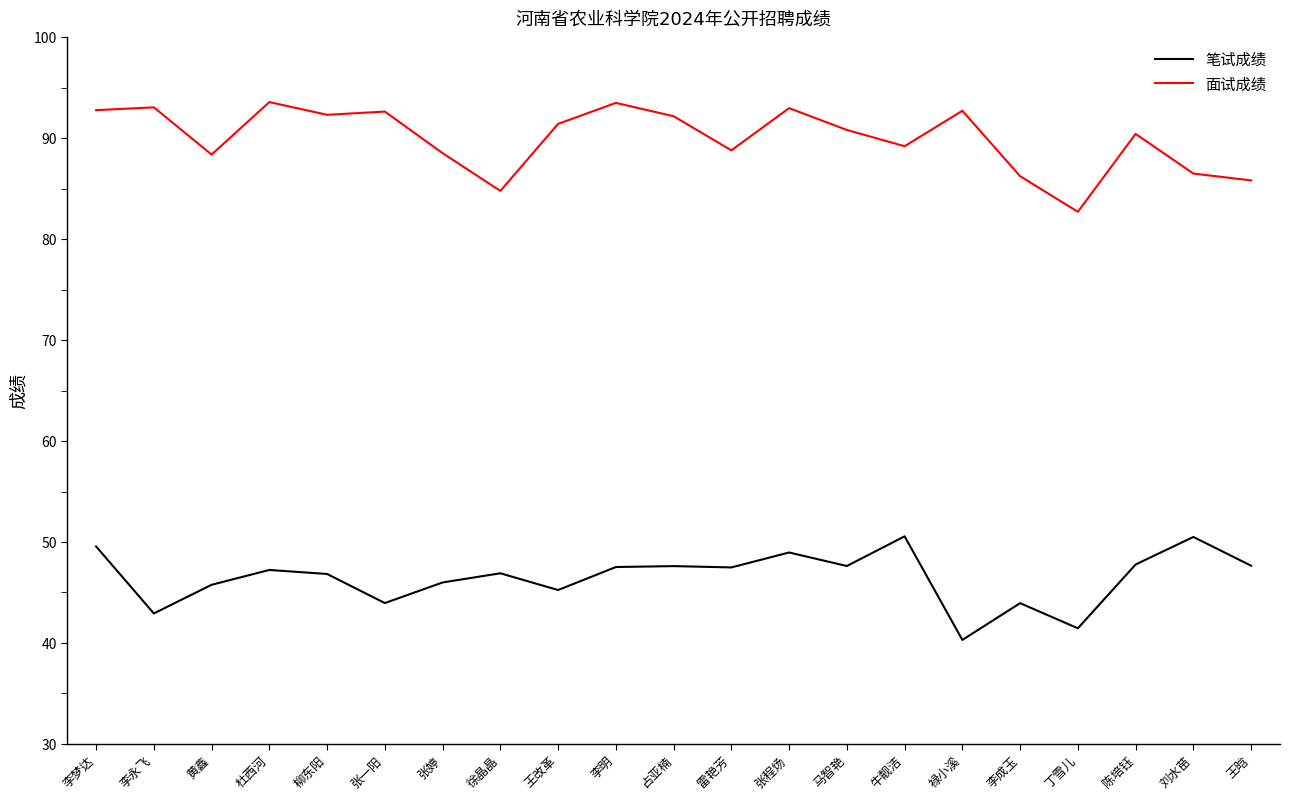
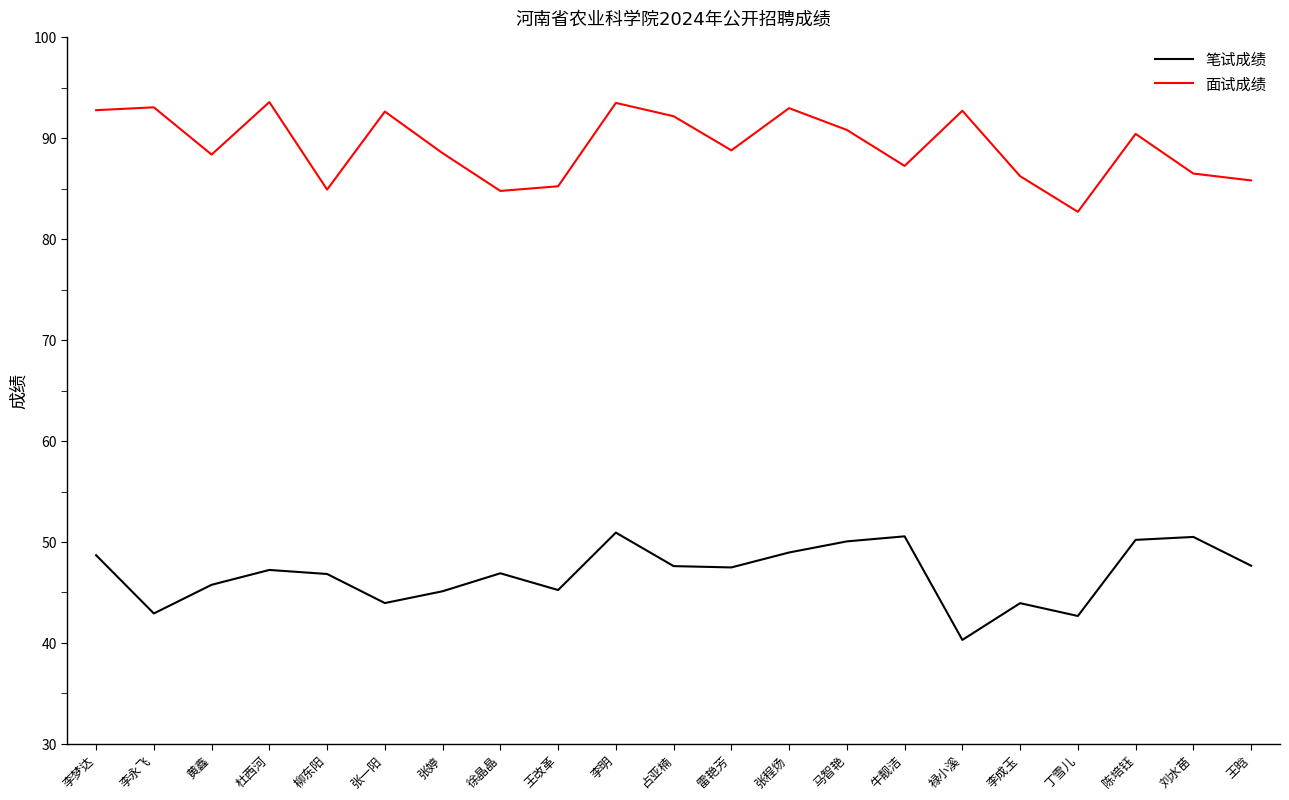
笔试成绩, 李梦达: 49.6 -> 48.7
面试成绩, 柳东阳: 92.3 -> 84.9
笔试成绩, 张婷: 46.0 -> 45.1
面试成绩, 王改革: 91.4 -> 85.2
笔试成绩, 李明: 47.5 -> 50.9
笔试成绩, 马智艳: 47.6 -> 50.1
面试成绩, 牛靓洁: 89.2 -> 87.3
笔试成绩, 丁雪儿: 41.5 -> 42.7
笔试成绩, 陈培钰: 47.8 -> 50.2
